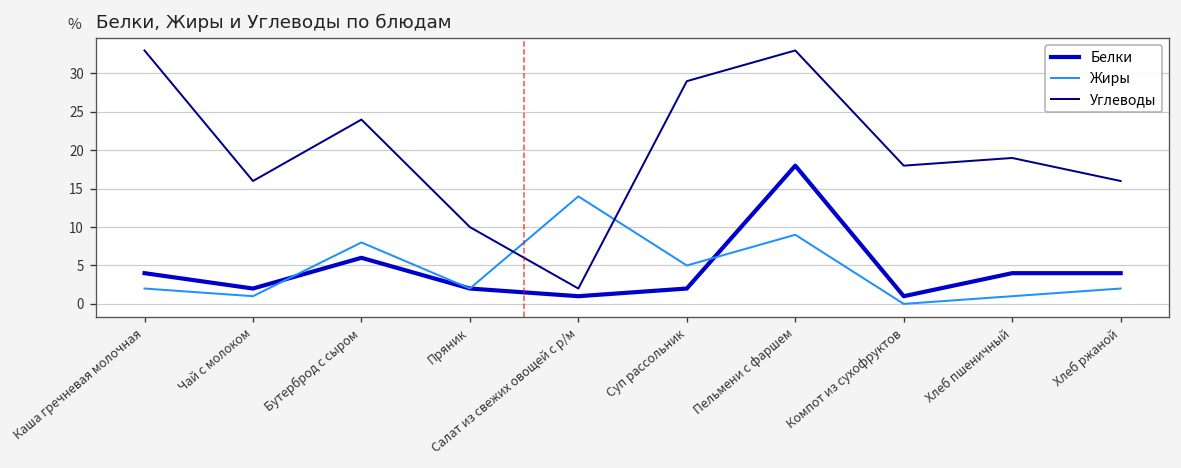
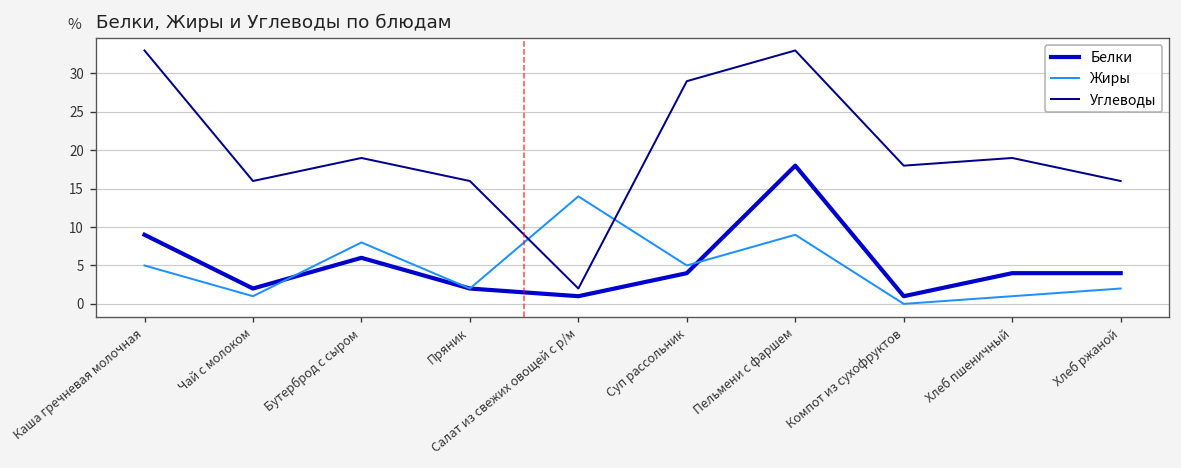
Белки, Каша гречневая молочная: 4 -> 9
Жиры, Каша гречневая молочная: 2 -> 5
Углеводы, Бутерброд с сыром: 24 -> 19
Углеводы, Пряник: 10 -> 16
Белки, Суп рассольник: 2 -> 4
